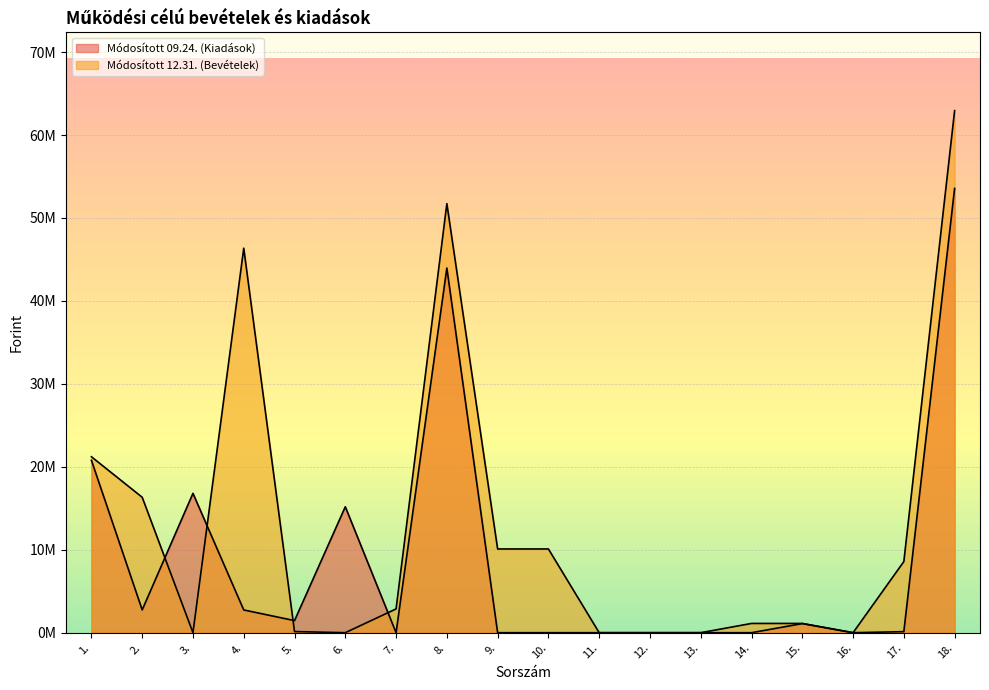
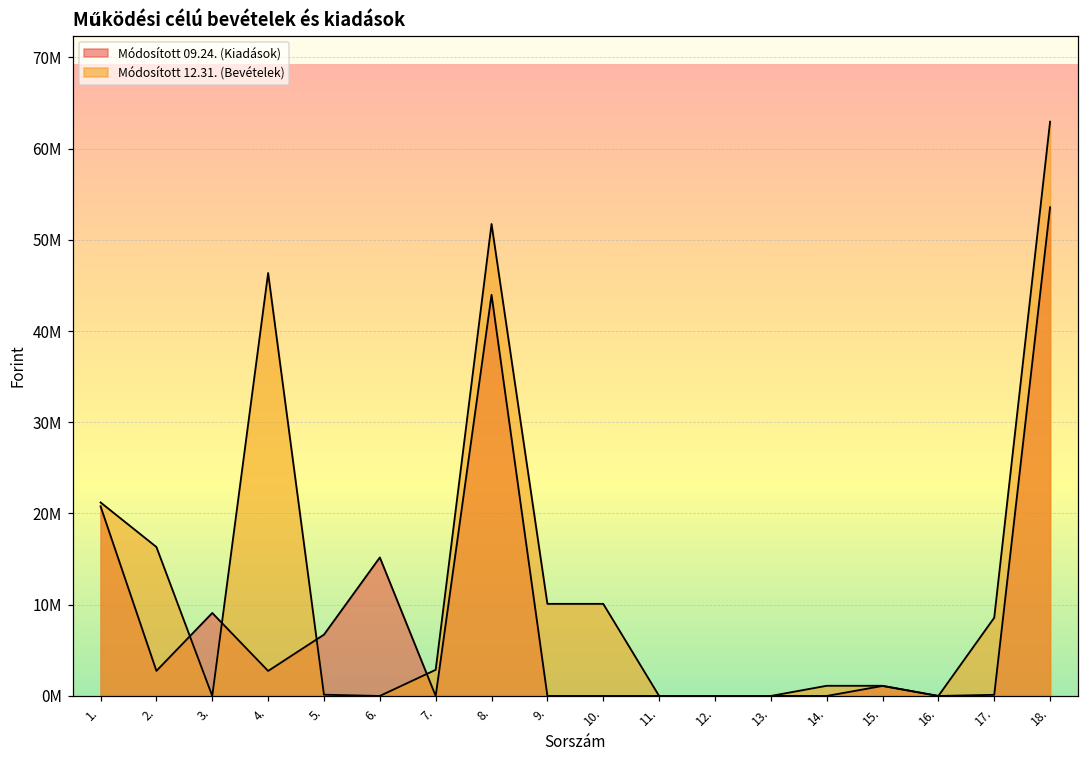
Módosított 09.24. (Kiadások), 3.: 17000000 -> 9000000
Módosított 09.24. (Kiadások), 5.: 1000000 -> 7000000
